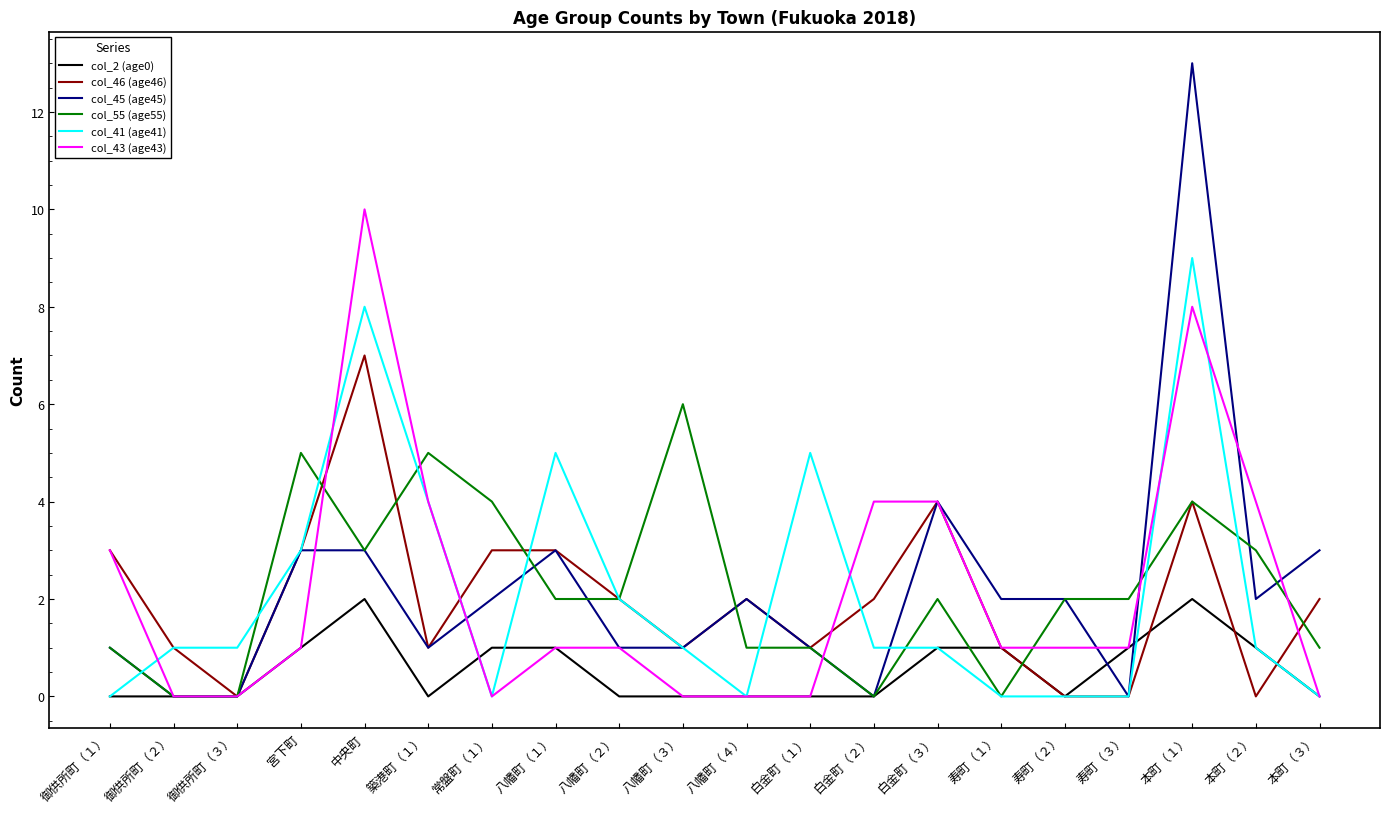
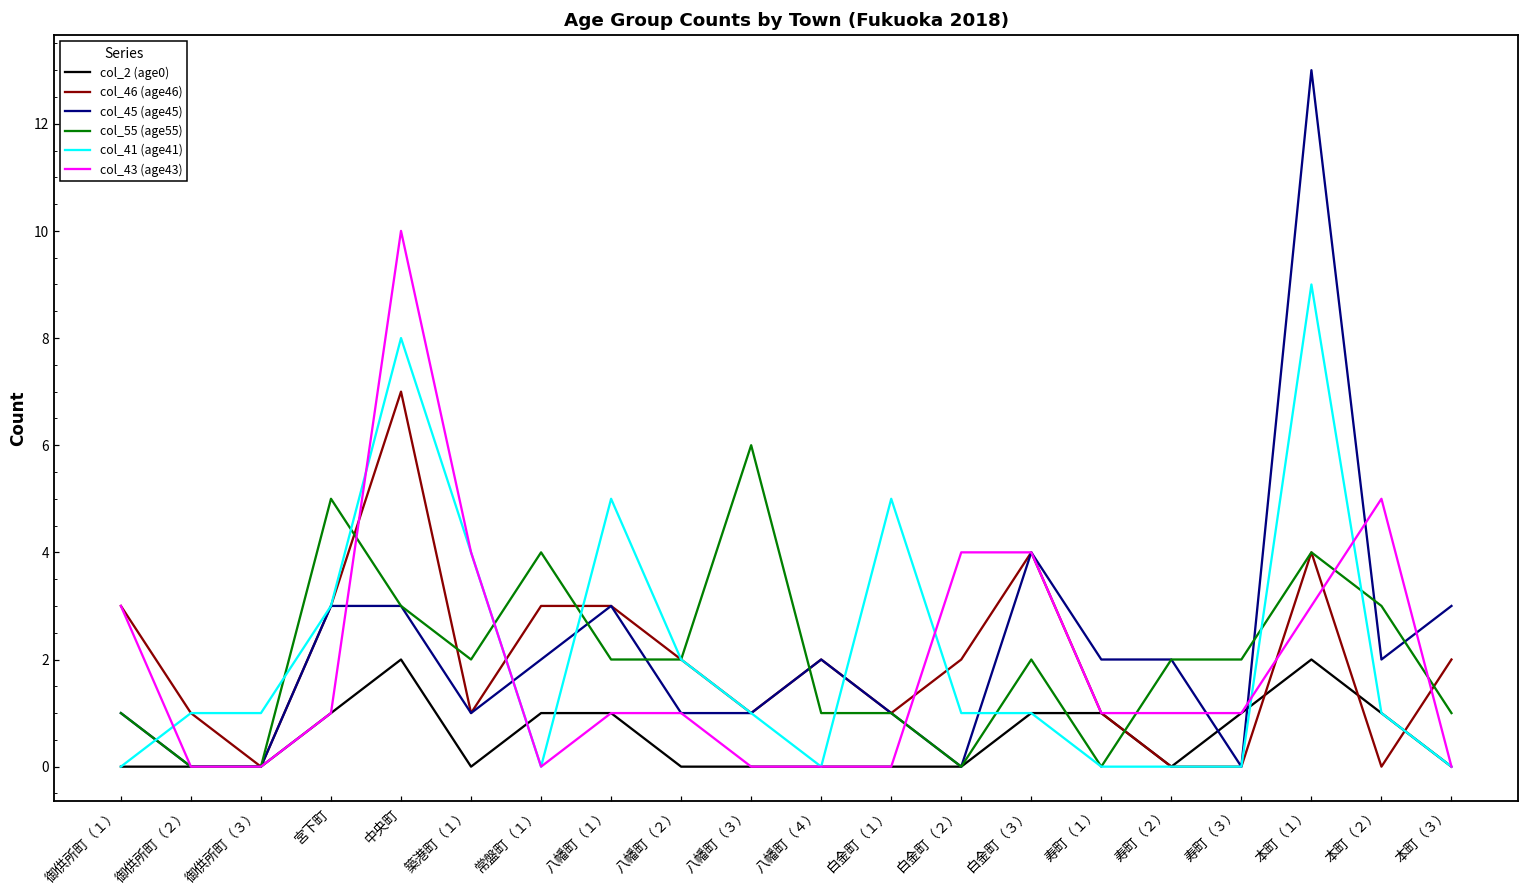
col_55 (age55), 築港町（１）: 5 -> 2
col_43 (age43), 本町（１）: 8 -> 3
col_43 (age43), 本町（２）: 4 -> 5
